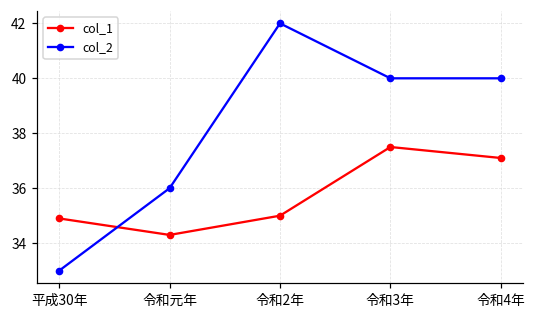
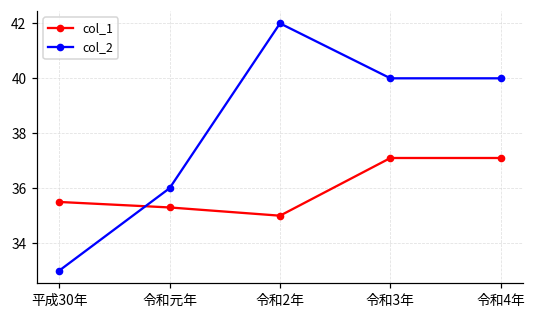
col_1, 平成30年: 34.9 -> 35.5
col_1, 令和元年: 34.3 -> 35.3
col_1, 令和3年: 37.5 -> 37.1
